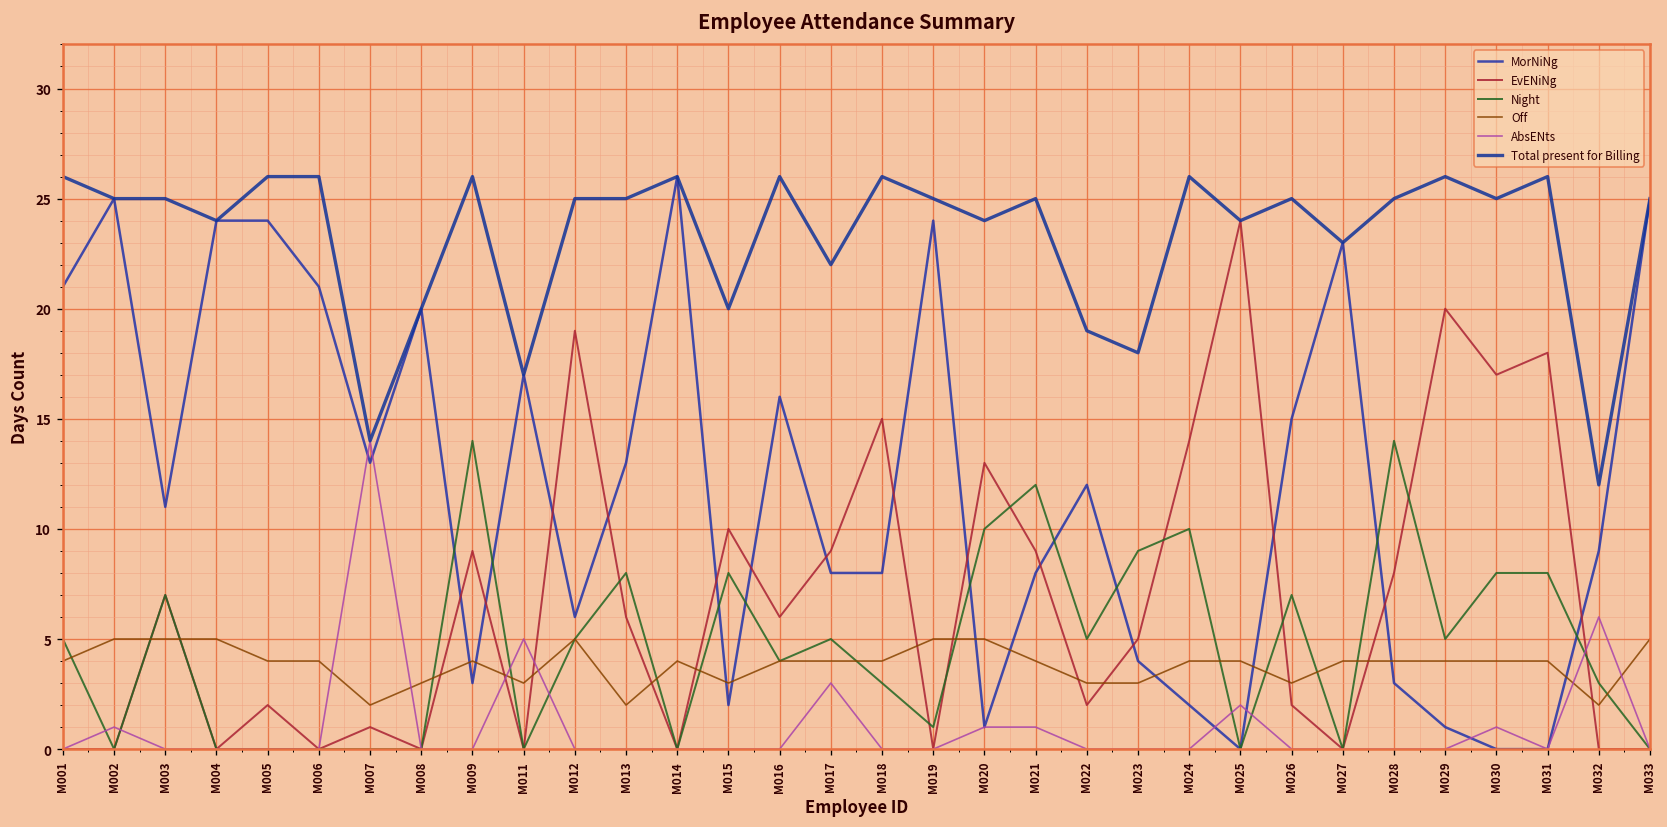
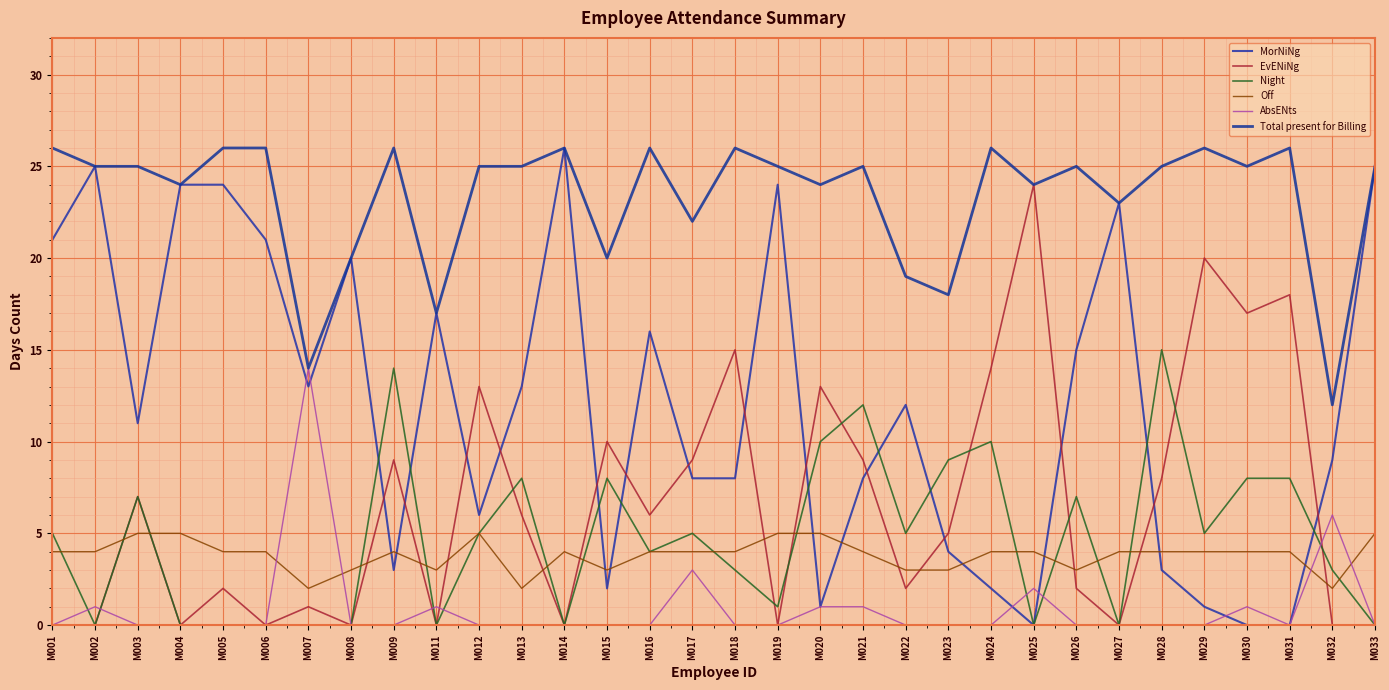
Off, M002: 5 -> 4
AbsENts, M011: 5 -> 1
EvENiNg, M012: 19 -> 13
Night, M028: 14 -> 15
